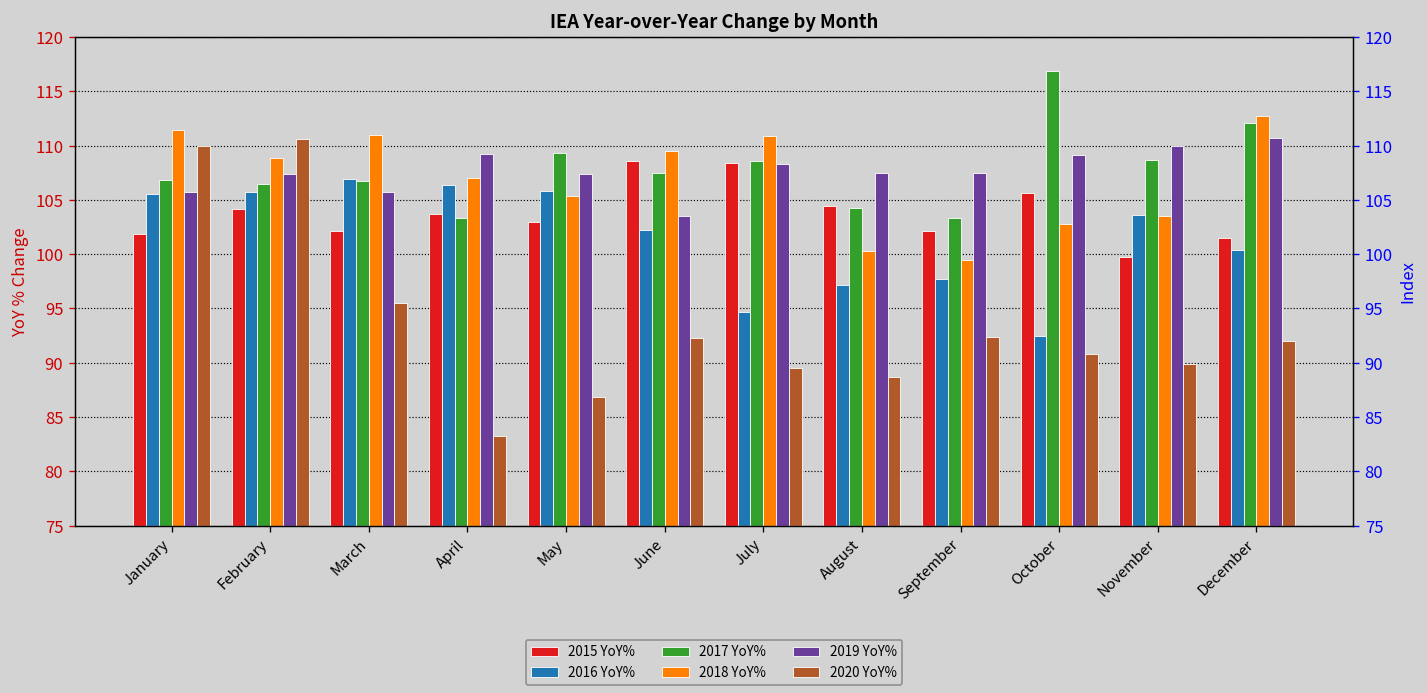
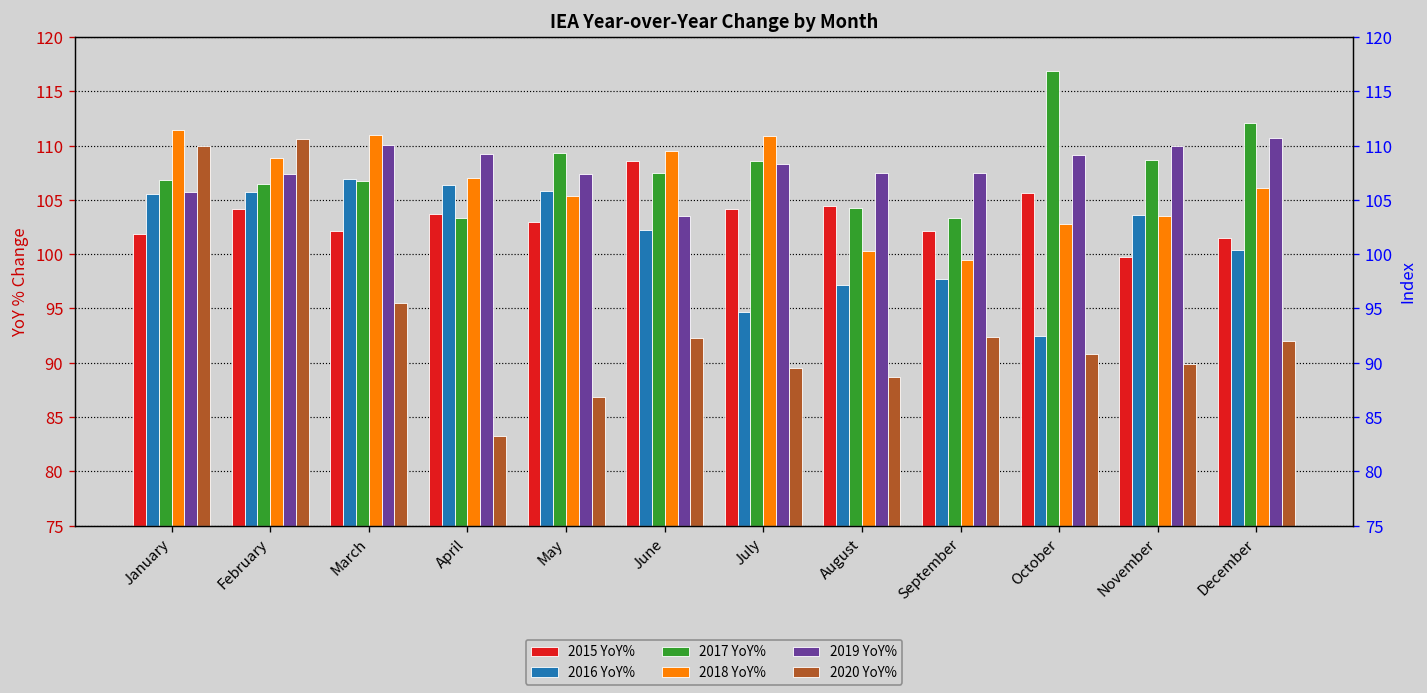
2019 YoY%, March: 106 -> 110
2015 YoY%, July: 108 -> 104
2018 YoY%, December: 113 -> 106
